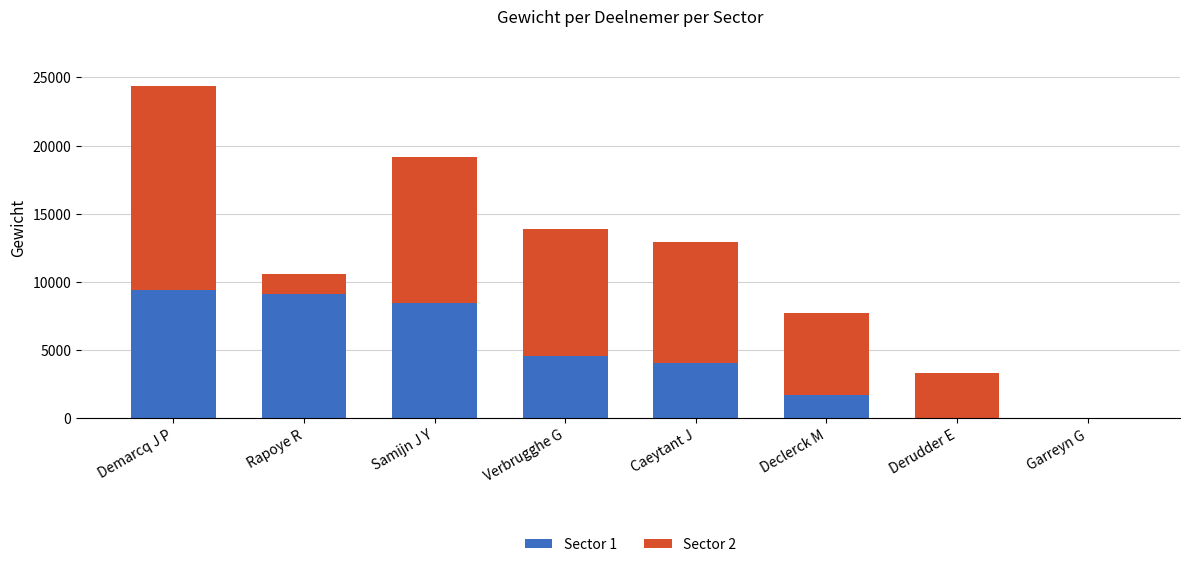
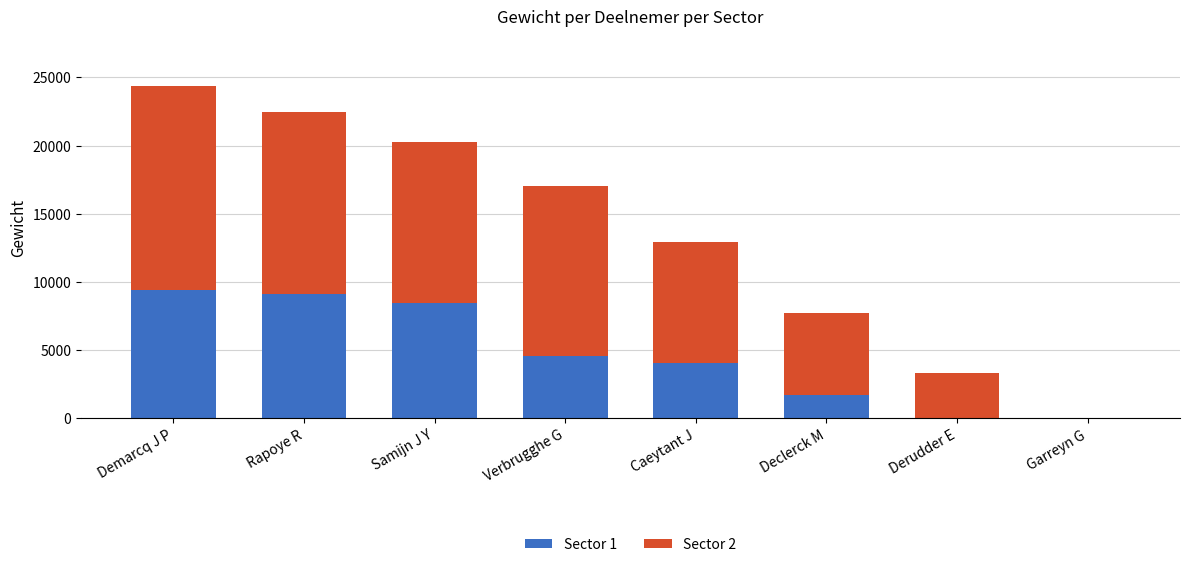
Sector 2, Rapoye R: 1500 -> 13400
Sector 2, Samijn J Y: 10800 -> 11800
Sector 2, Verbrugghe G: 9300 -> 12400
